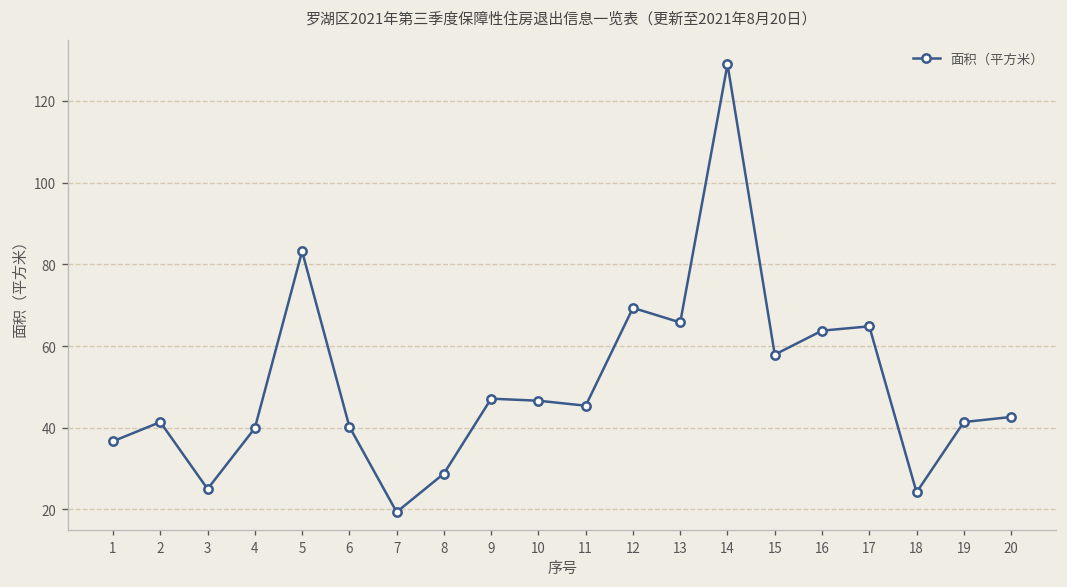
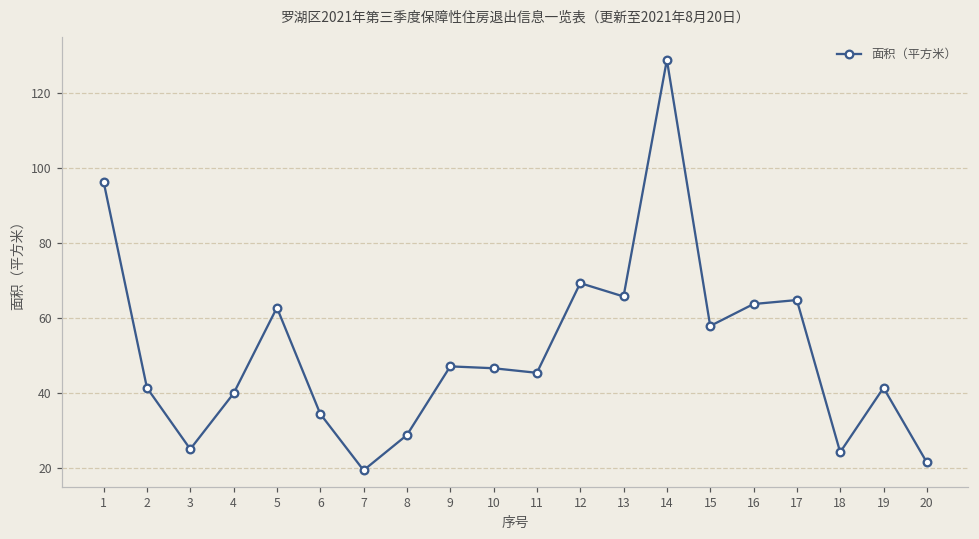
1: 37 -> 96
5: 83 -> 63
6: 40 -> 34
20: 43 -> 21
